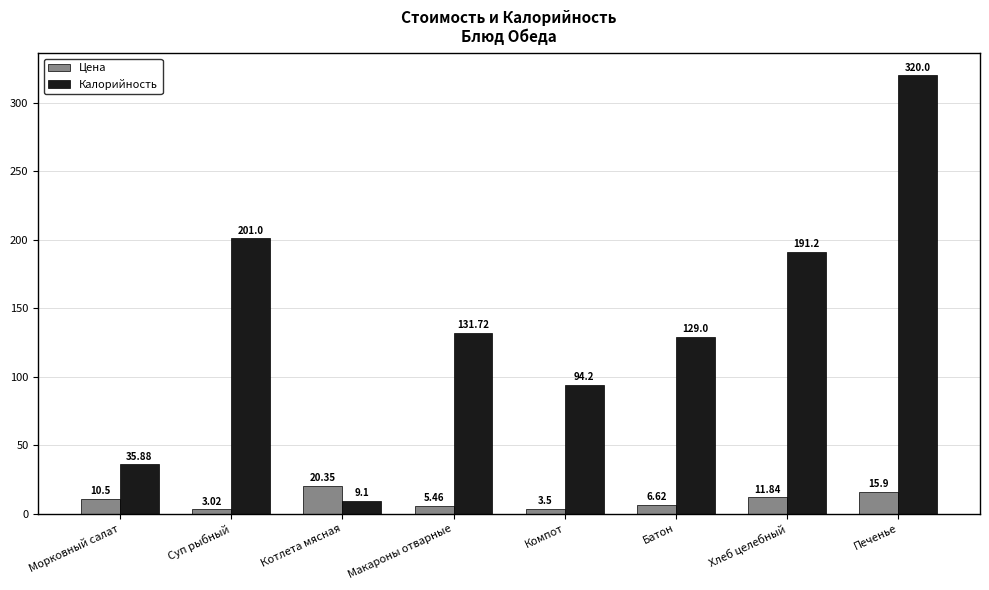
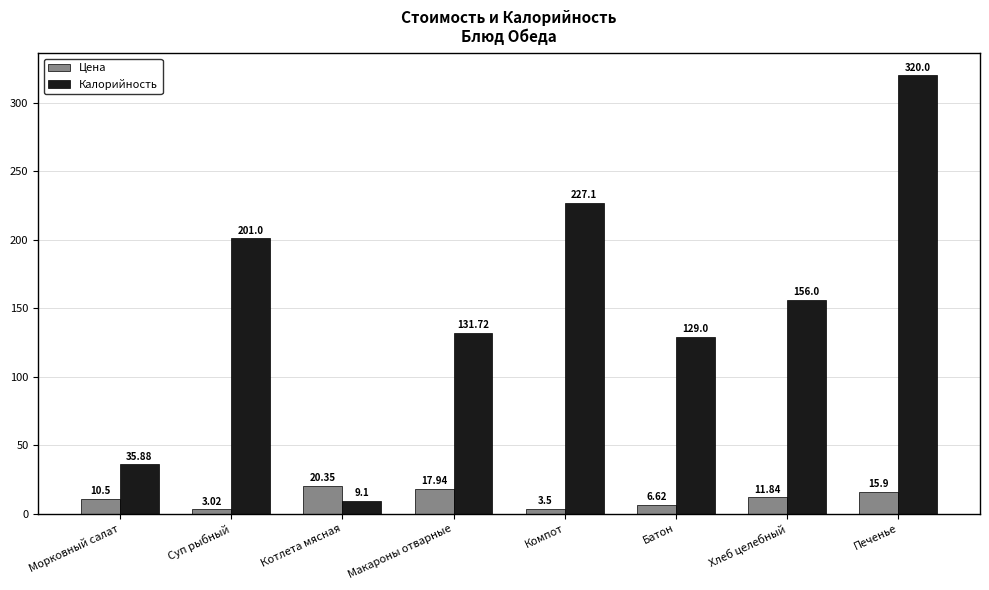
Цена, Макароны отварные: 5.46 -> 17.94
Калорийность, Компот: 94.2 -> 227.1
Калорийность, Хлеб целебный: 191.2 -> 156.0
